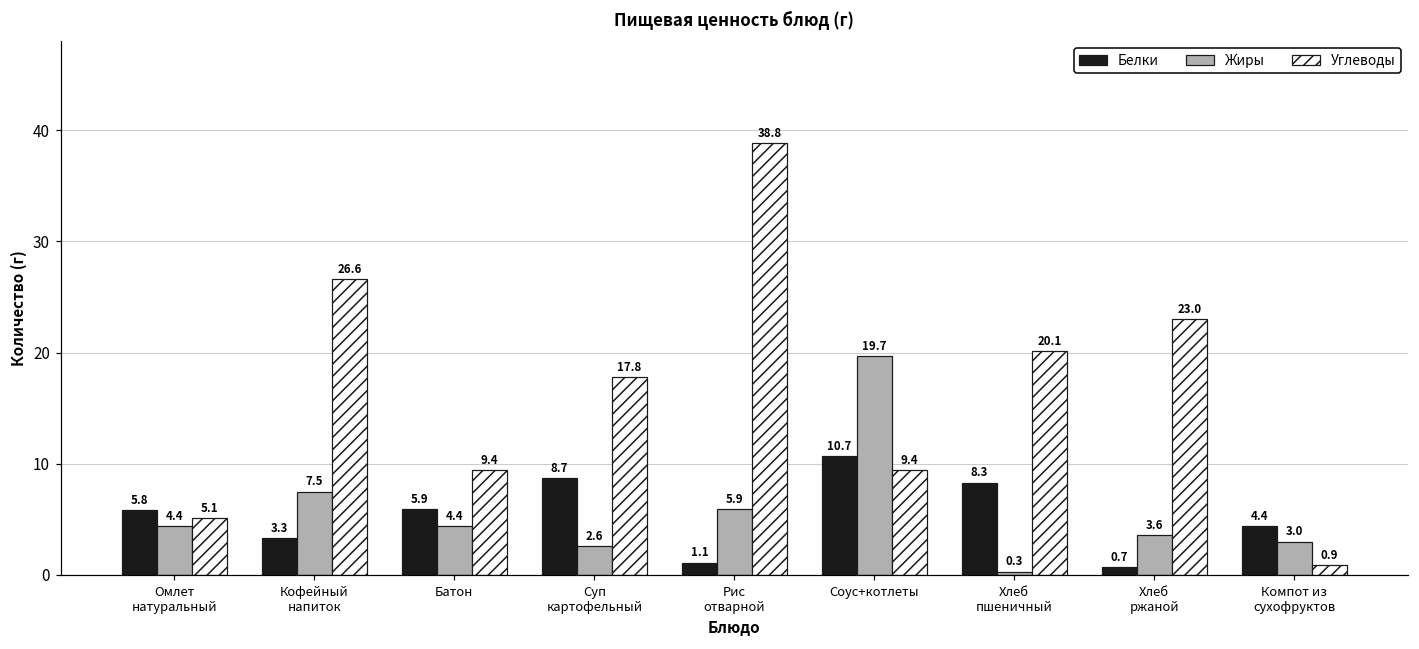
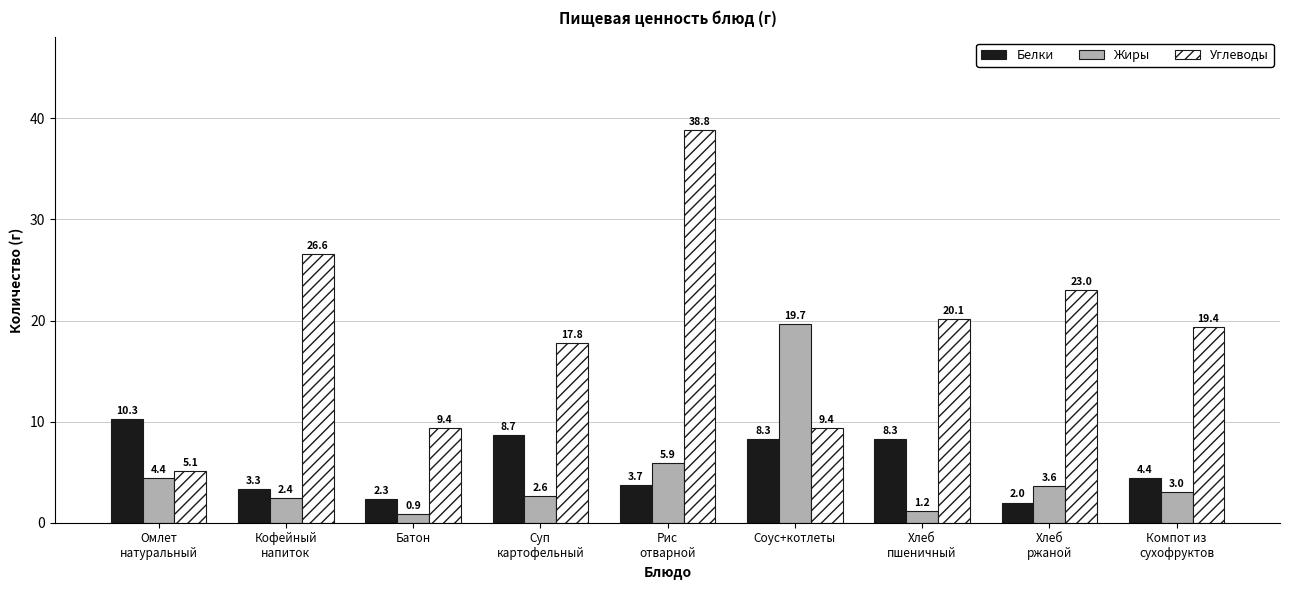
Белки, Омлет натуральный: 5.8 -> 10.3
Жиры, Кофейный напиток: 7.5 -> 2.4
Белки, Батон: 5.9 -> 2.3
Жиры, Батон: 4.4 -> 0.9
Белки, Рис отварной: 1.1 -> 3.7
Белки, Соус+котлеты: 10.7 -> 8.3
Жиры, Хлеб пшеничный: 0.3 -> 1.2
Белки, Хлеб ржаной: 0.7 -> 2.0
Углеводы, Компот из сухофруктов: 0.9 -> 19.4
